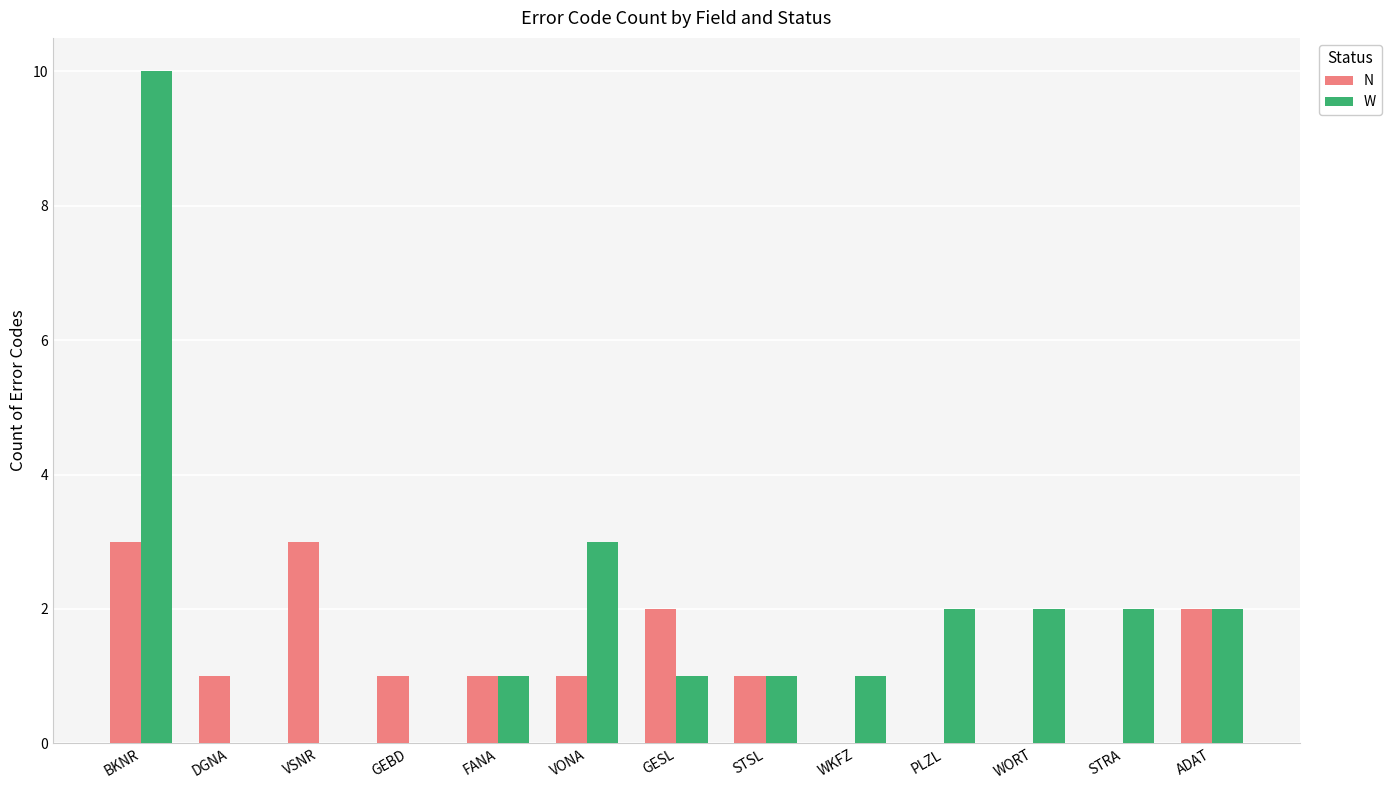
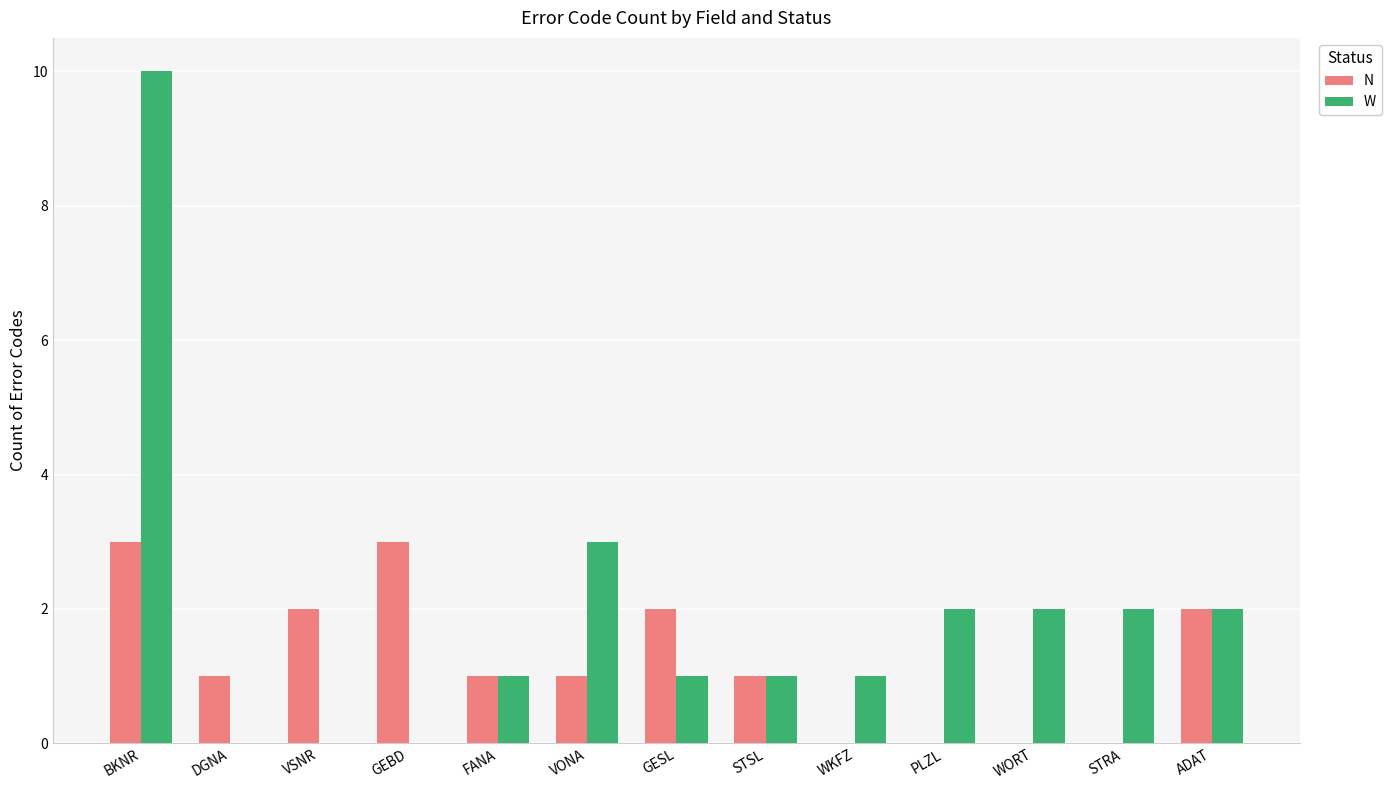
N, VSNR: 3 -> 2
N, GEBD: 1 -> 3
